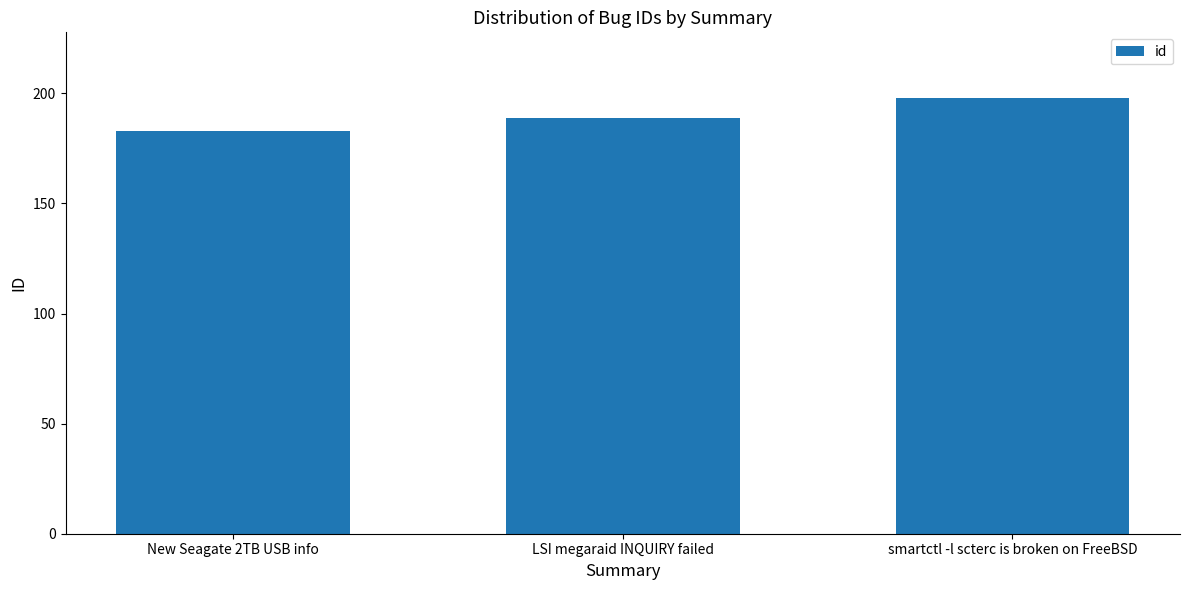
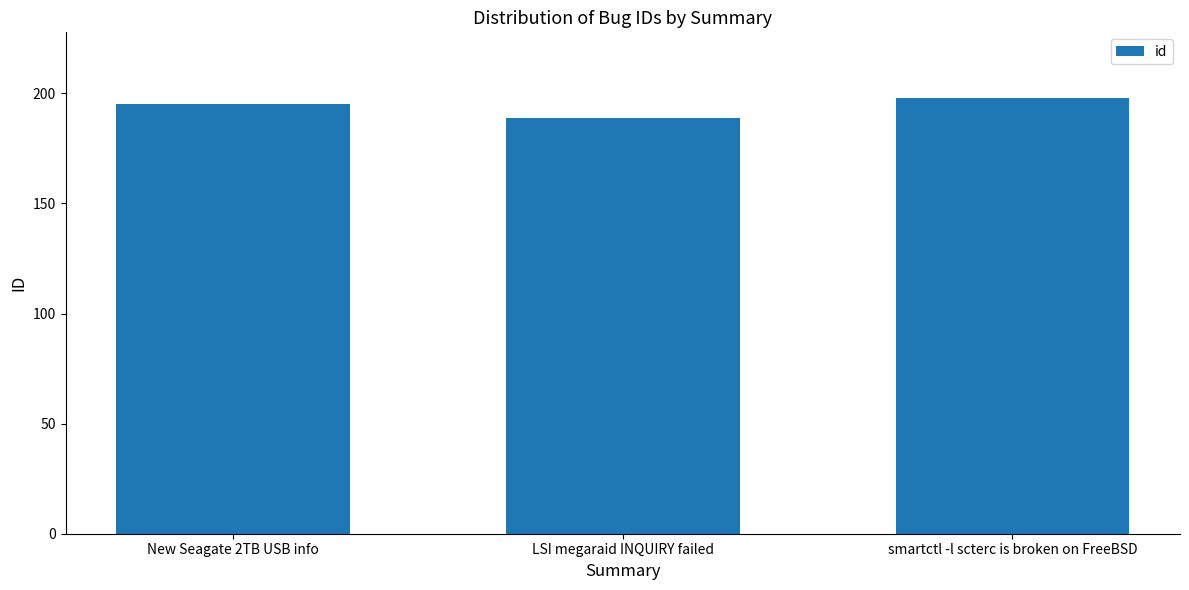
New Seagate 2TB USB info: 183 -> 195
